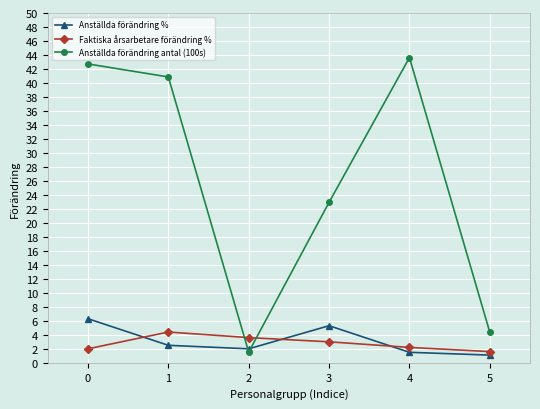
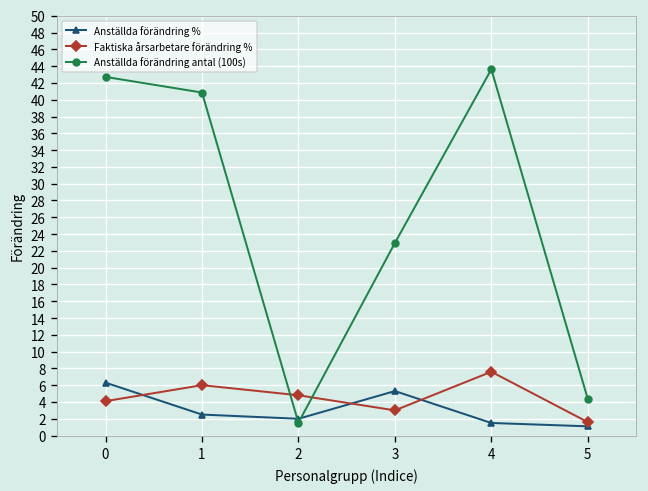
Faktiska årsarbetare förändring %, 0: 2 -> 4
Faktiska årsarbetare förändring %, 1: 4 -> 6
Faktiska årsarbetare förändring %, 2: 4 -> 5
Faktiska årsarbetare förändring %, 4: 2 -> 8
